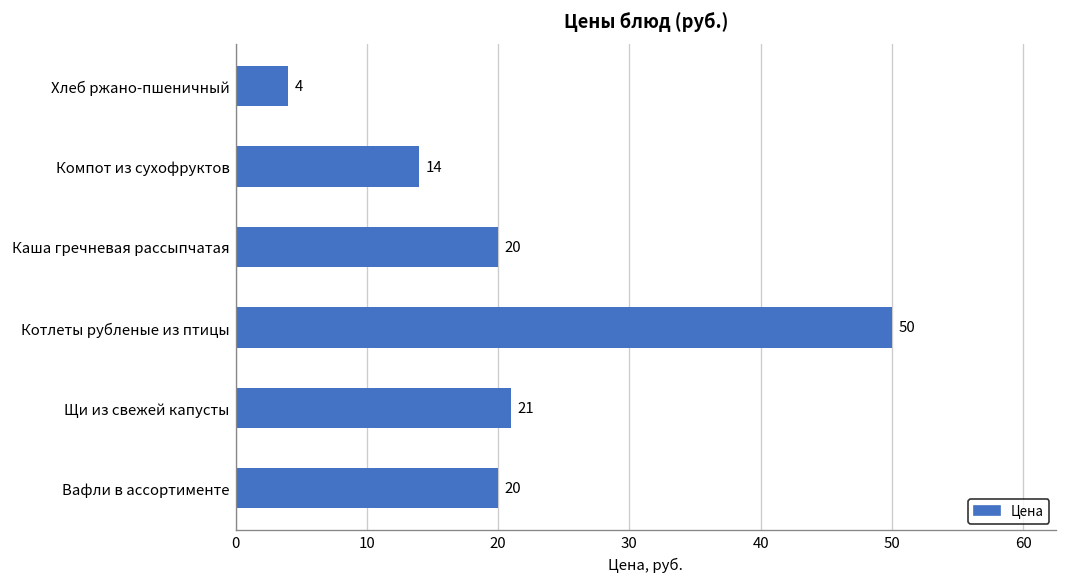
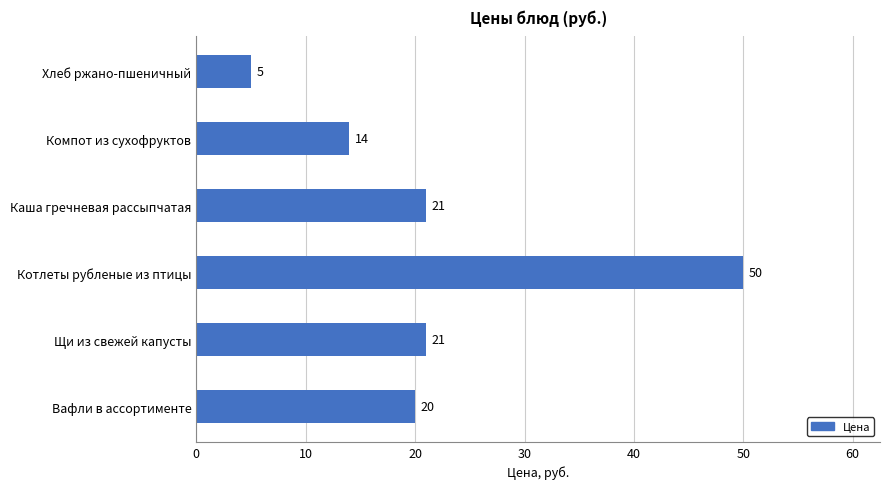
Хлеб ржано-пшеничный: 4 -> 5
Каша гречневая рассыпчатая: 20 -> 21
